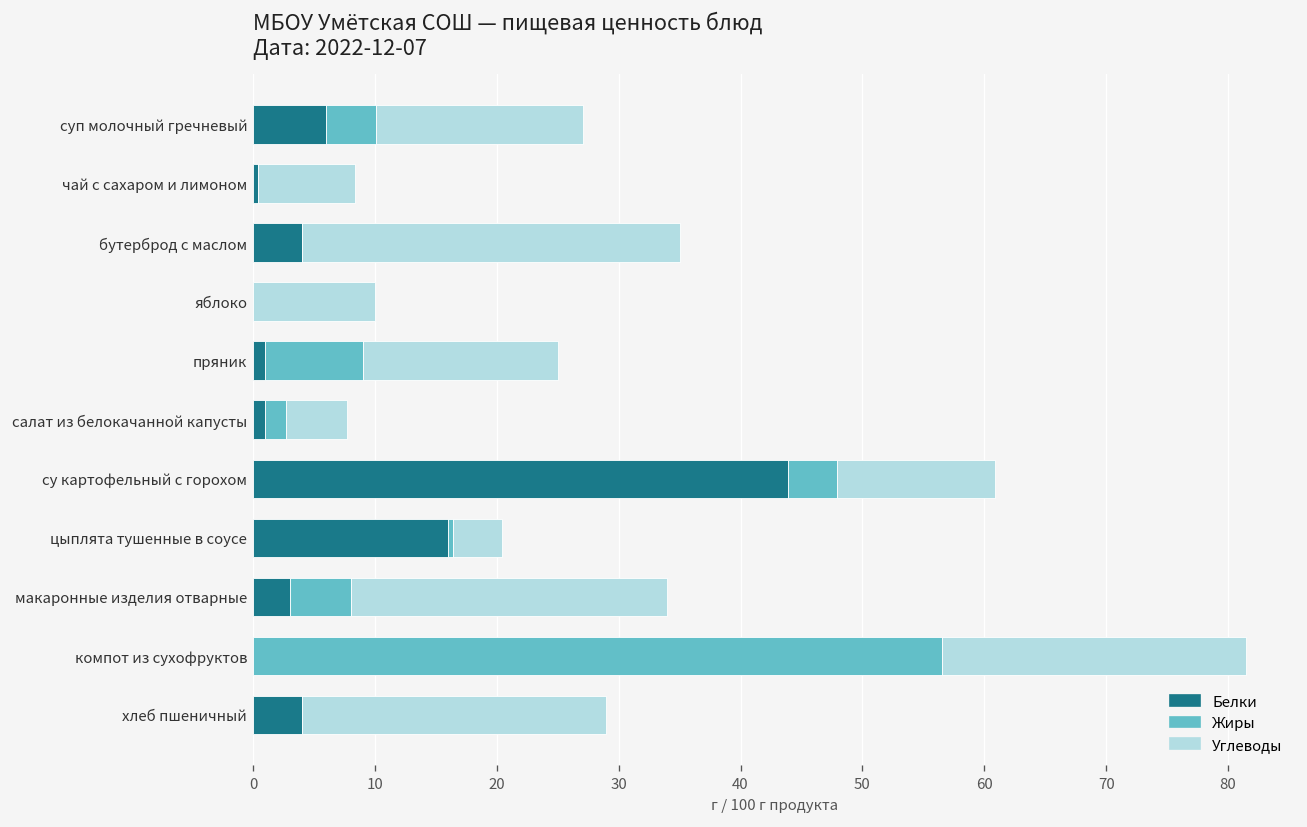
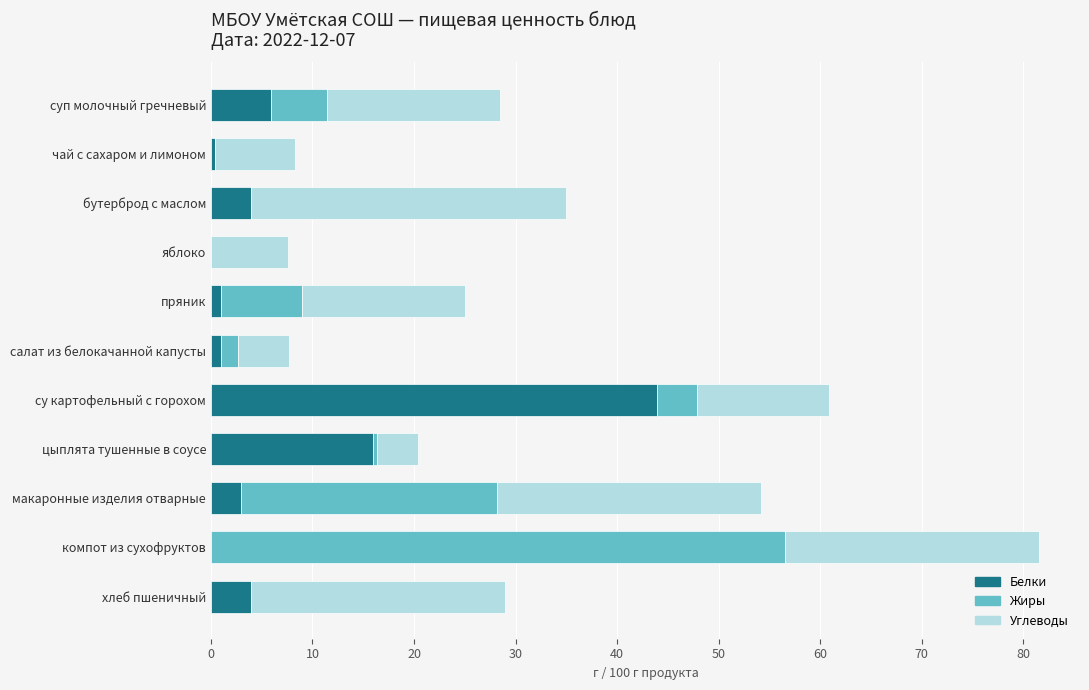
Жиры, суп молочный гречневый: 4.1 -> 5.5
Углеводы, яблоко: 10.0 -> 7.6
Жиры, макаронные изделия отварные: 5.0 -> 25.2
